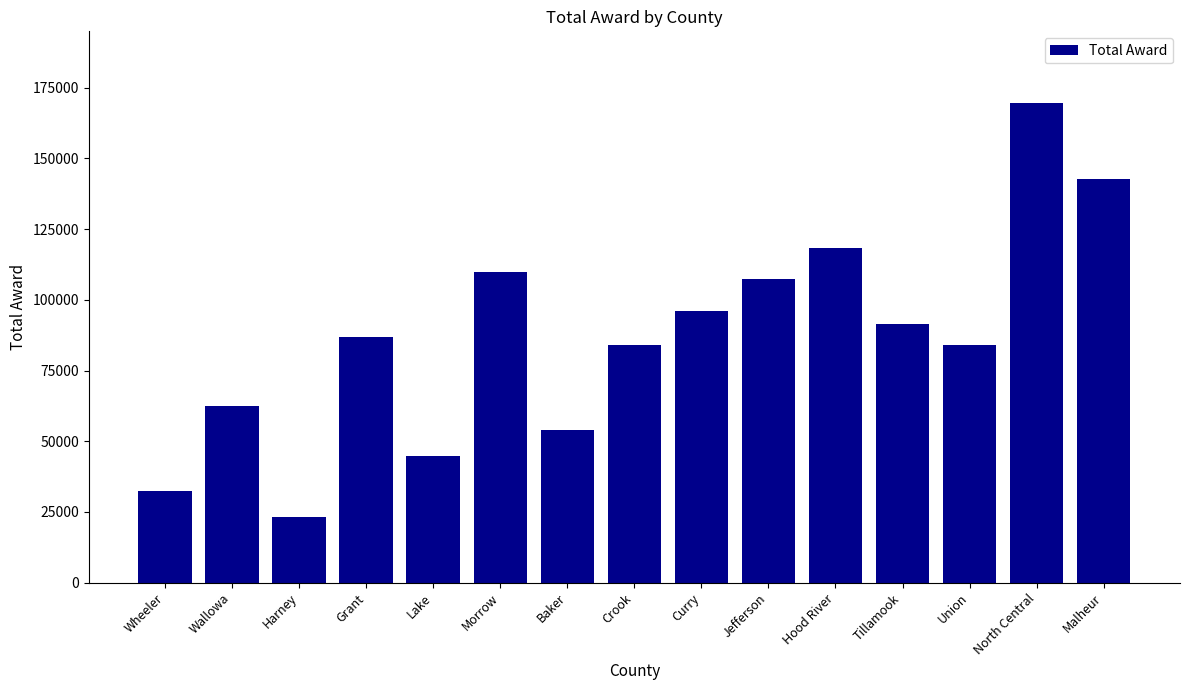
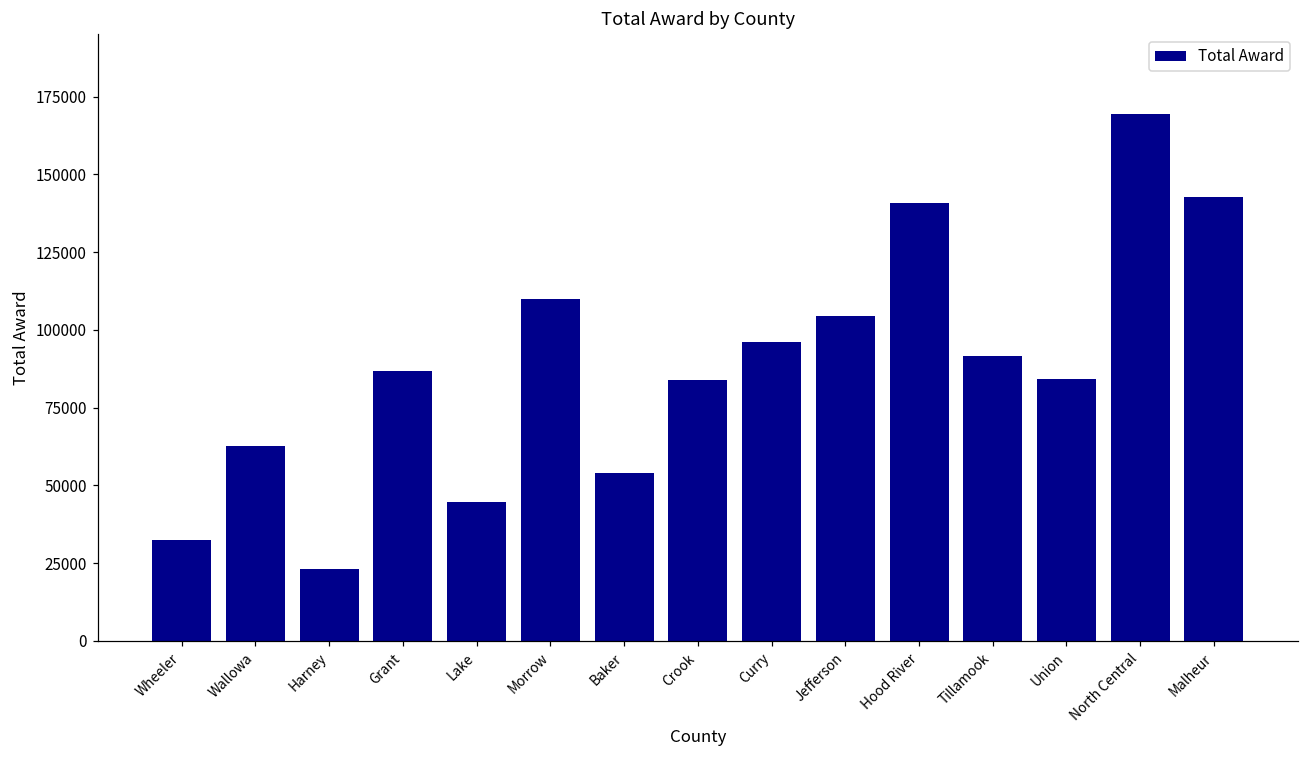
Jefferson: 107000 -> 104000
Hood River: 118000 -> 141000
